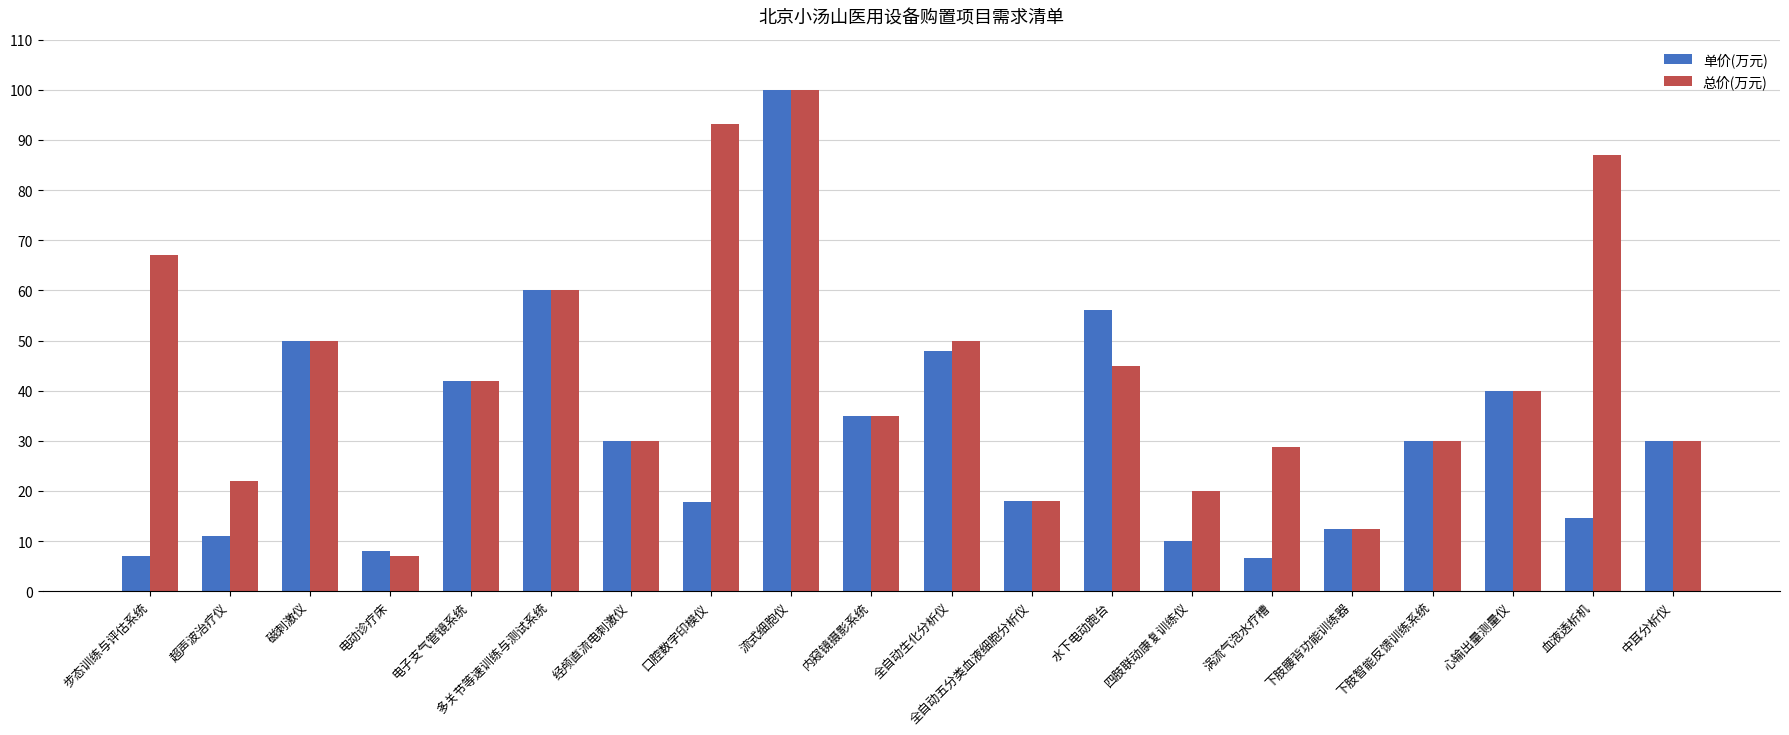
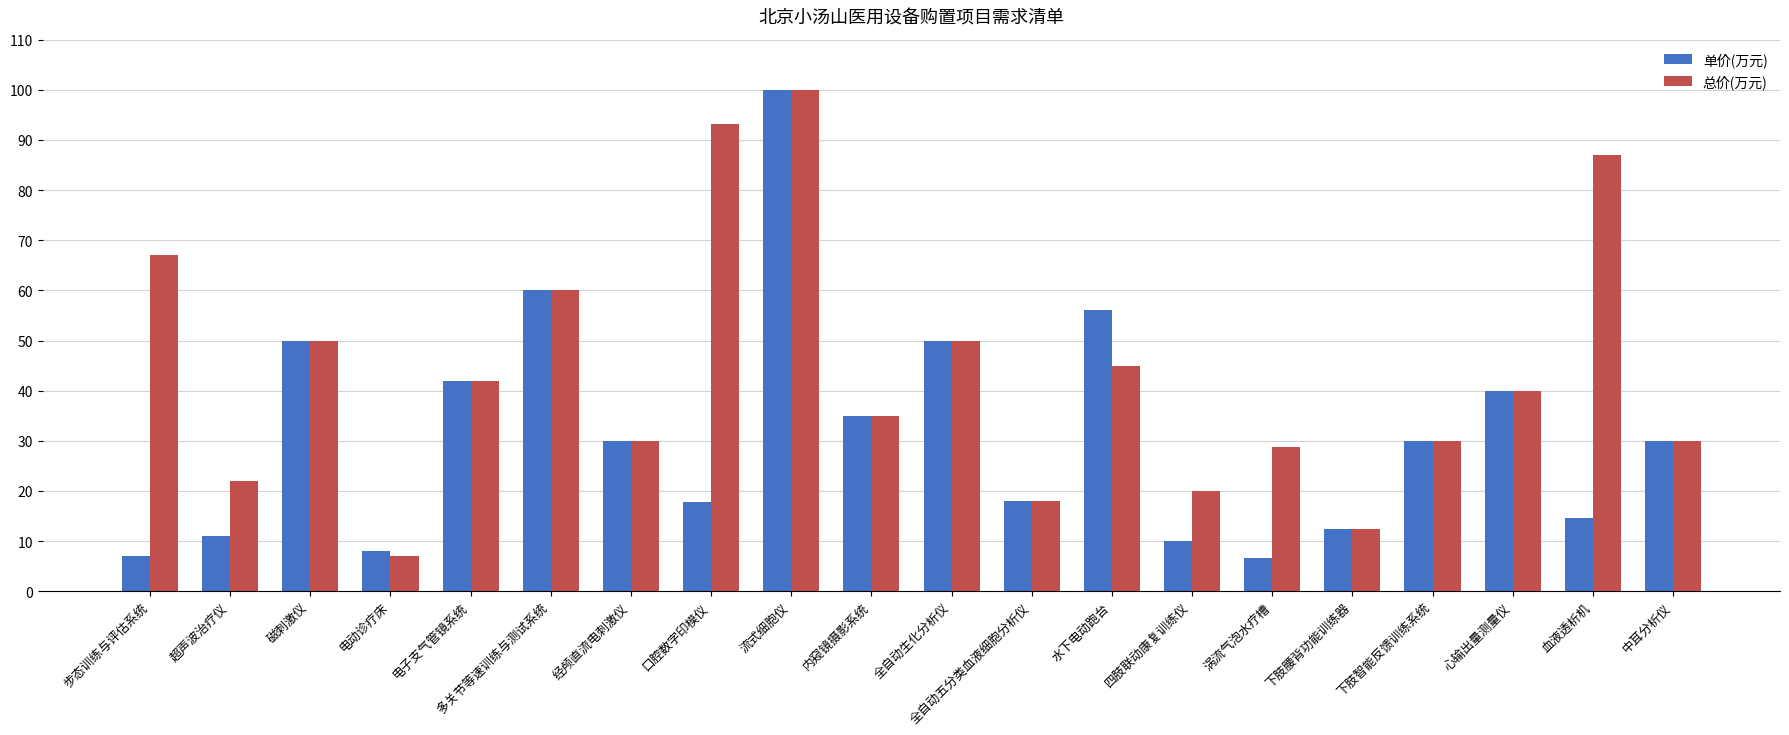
单价(万元), 全自动生化分析仪: 48 -> 50
